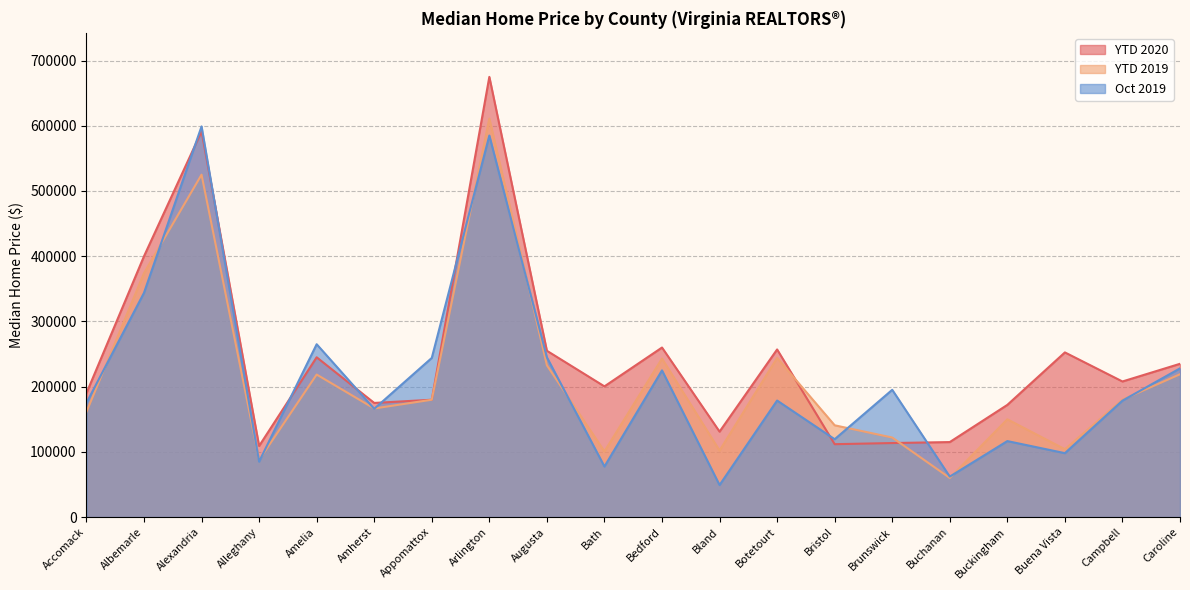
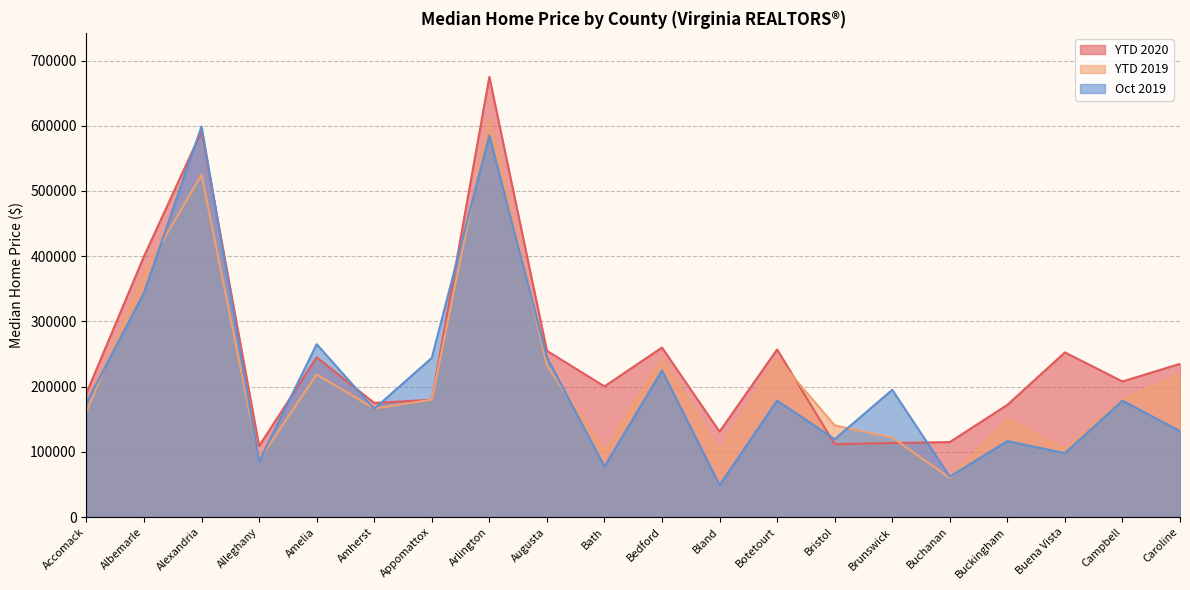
Oct 2019, Caroline: 230000 -> 130000
